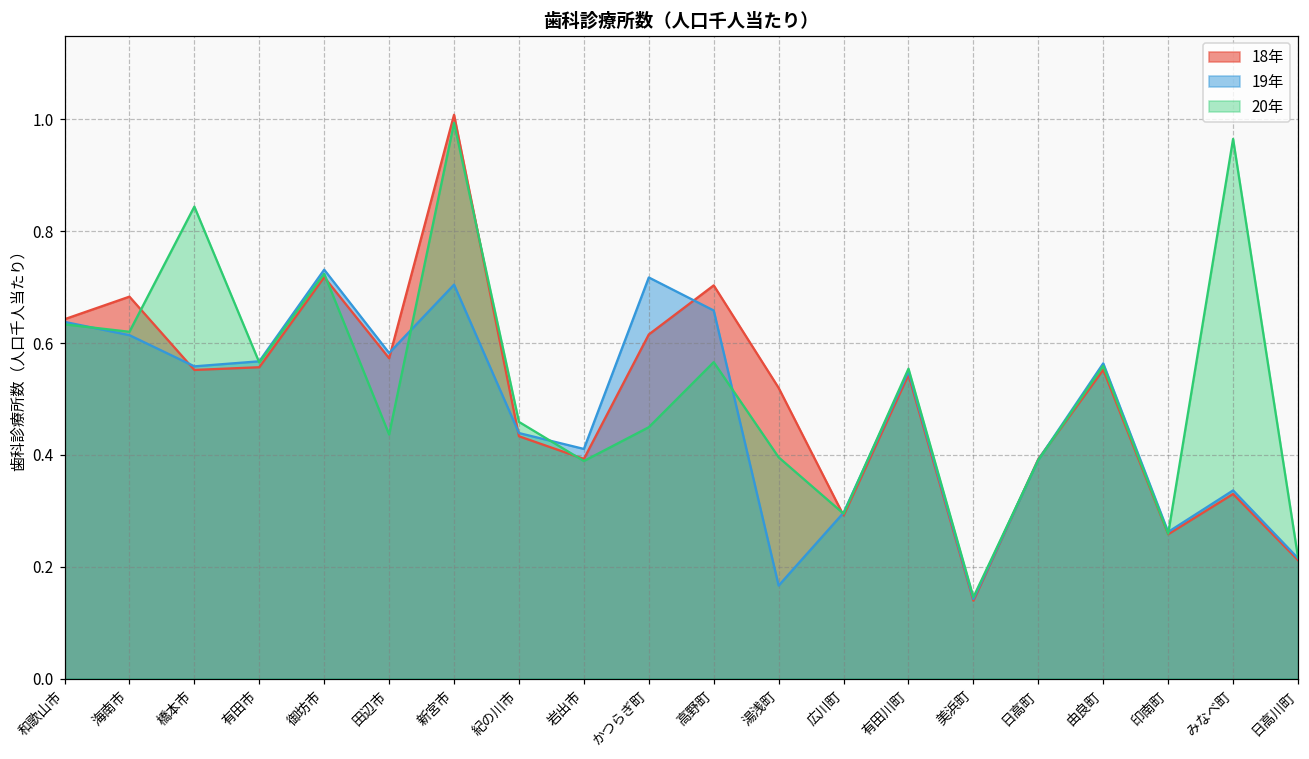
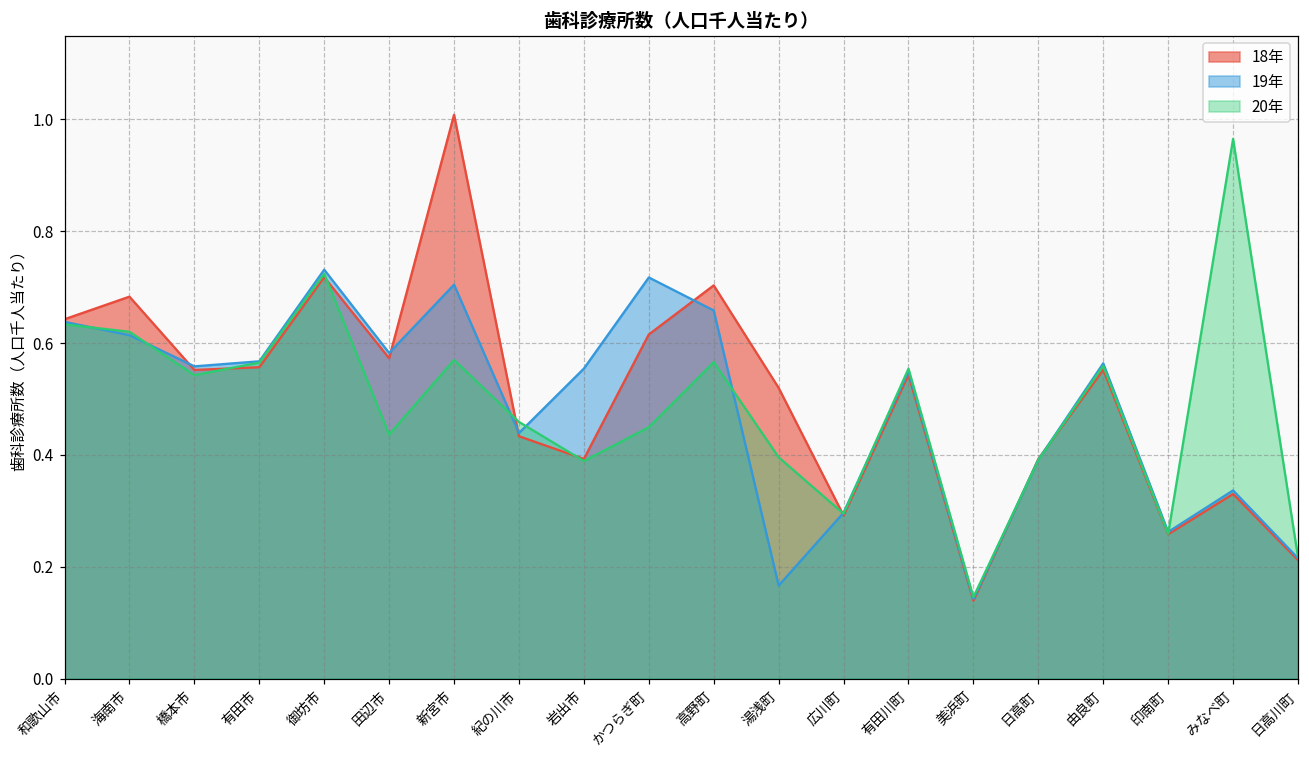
20年, 橋本市: 0.84 -> 0.54
20年, 新宮市: 0.99 -> 0.57
19年, 岩出市: 0.41 -> 0.55
